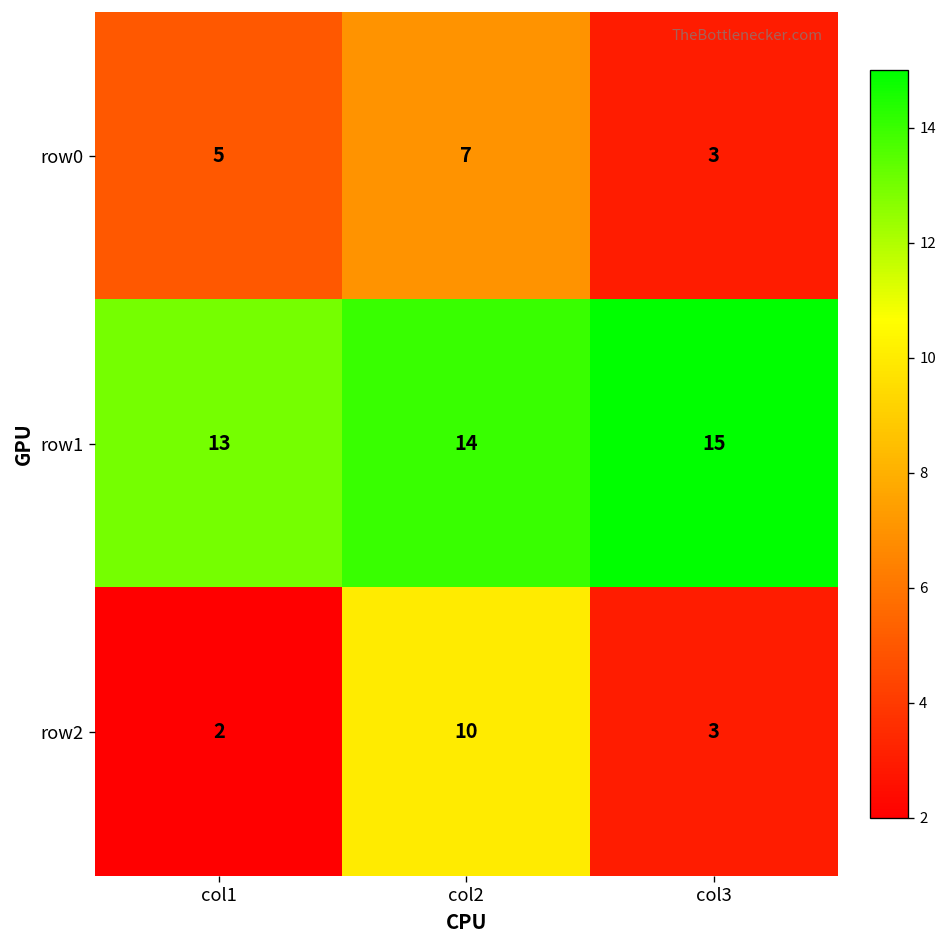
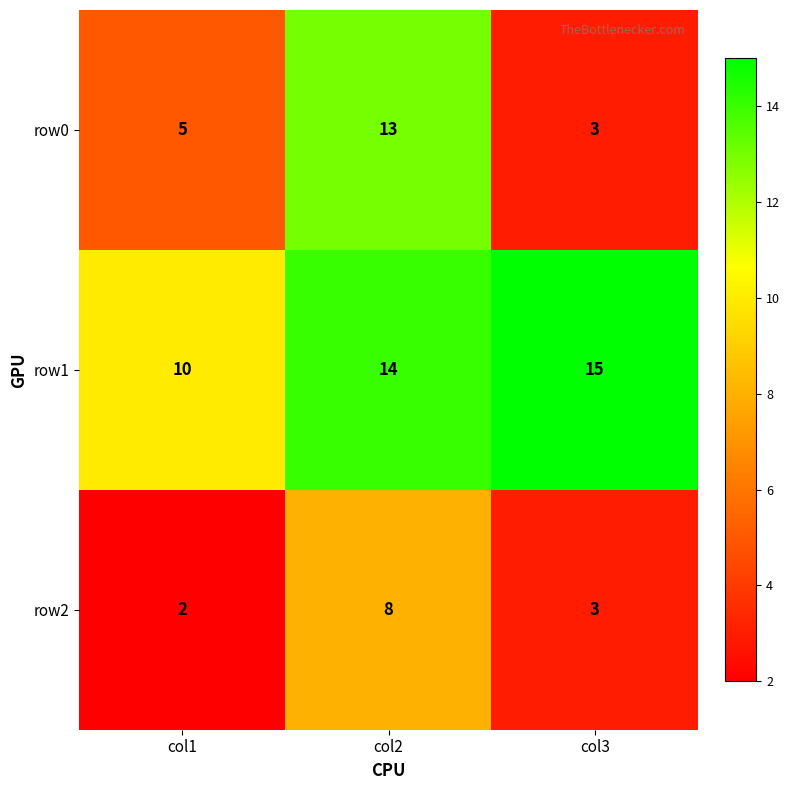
row0, col2: 7 -> 13
row1, col1: 13 -> 10
row2, col2: 10 -> 8
